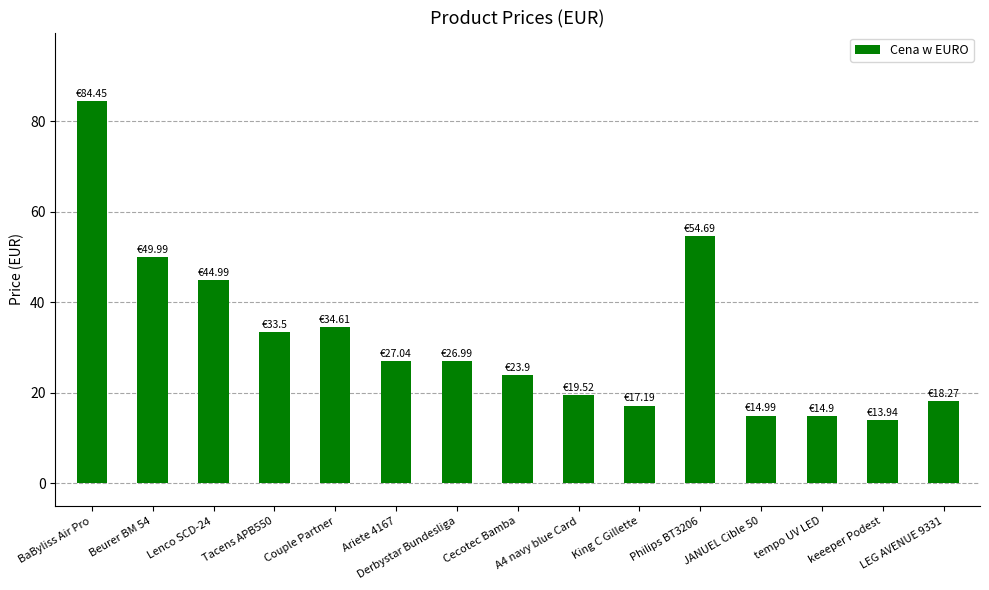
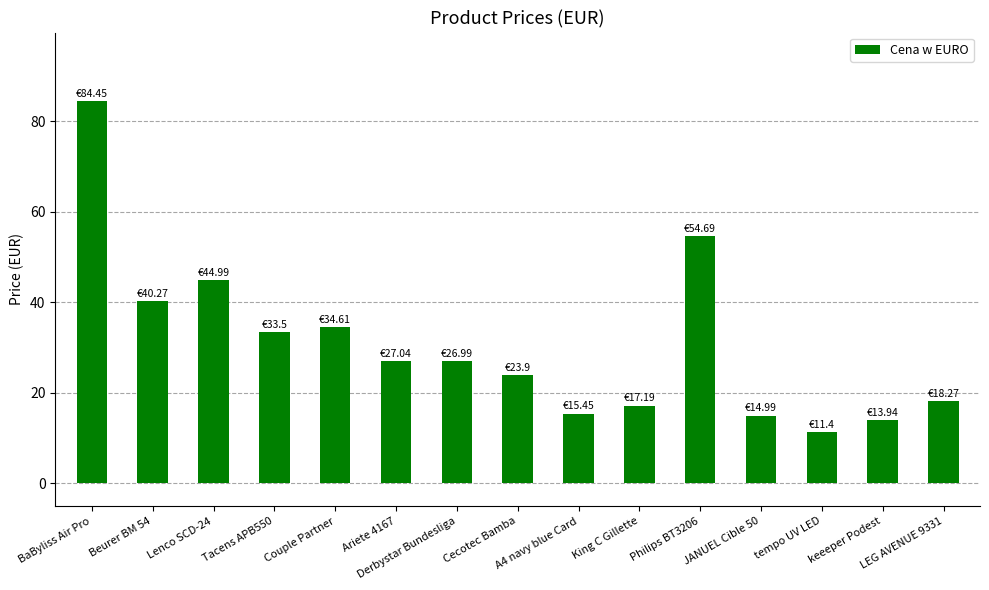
Beurer BM 54: €49.99 -> €40.27
A4 navy blue Card: €19.52 -> €15.45
tempo UV LED: €14.9 -> €11.4
